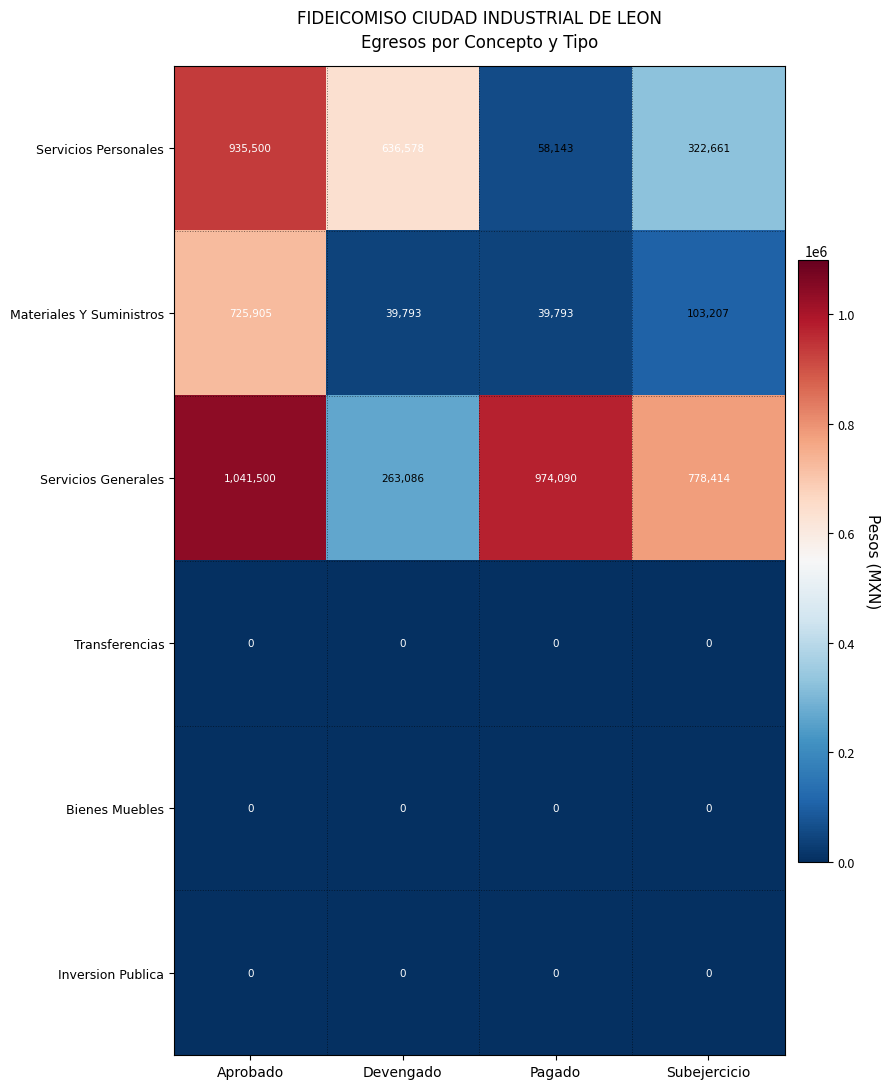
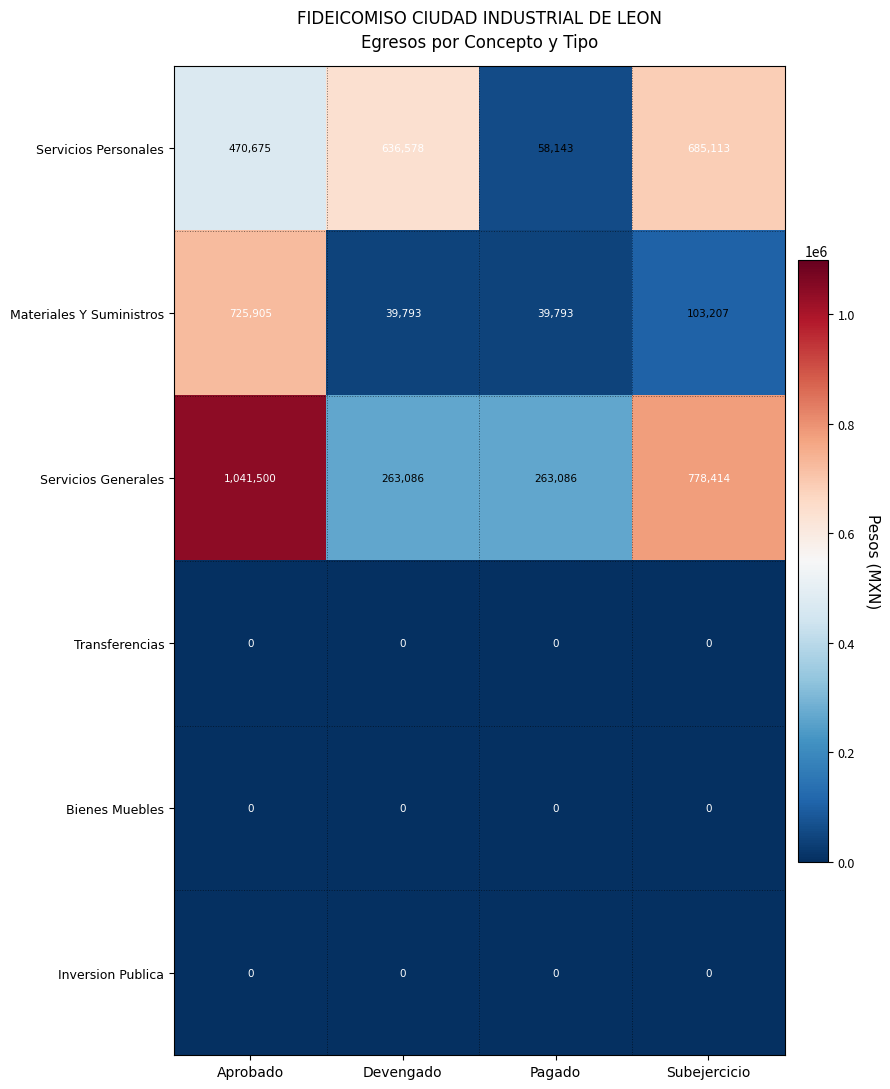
Servicios Personales, Aprobado: 935,500 -> 470,675
Servicios Personales, Subejercicio: 322,661 -> 685,113
Servicios Generales, Pagado: 974,090 -> 263,086
